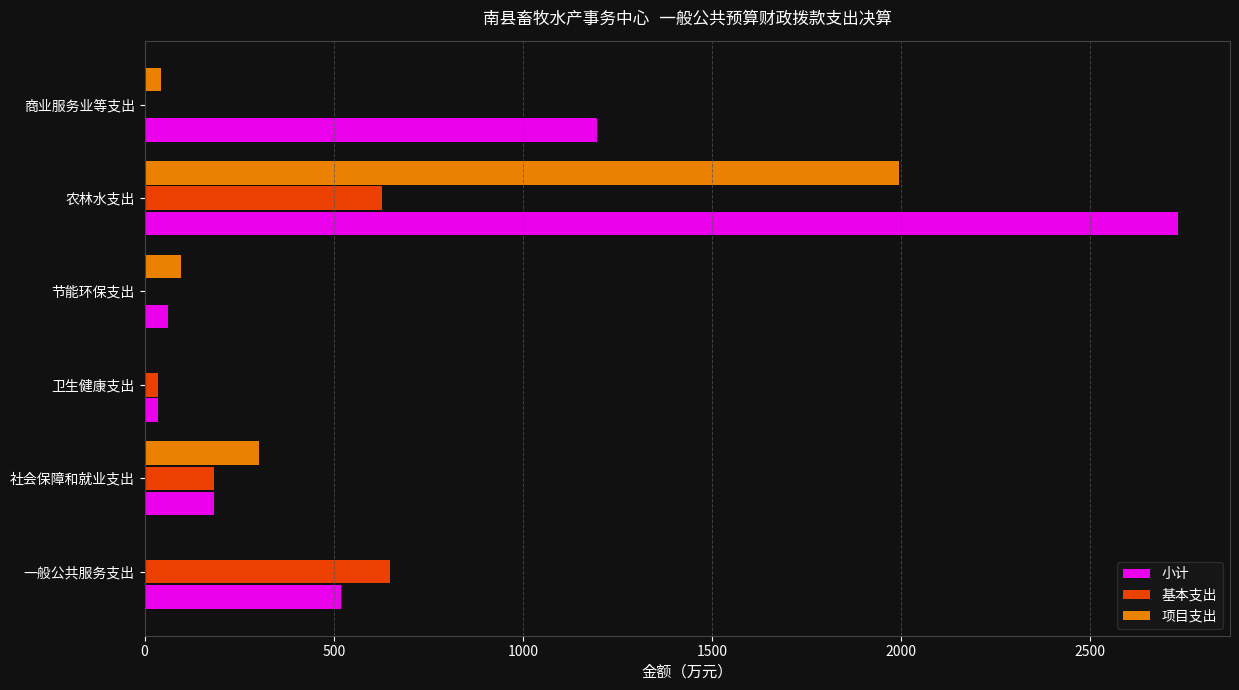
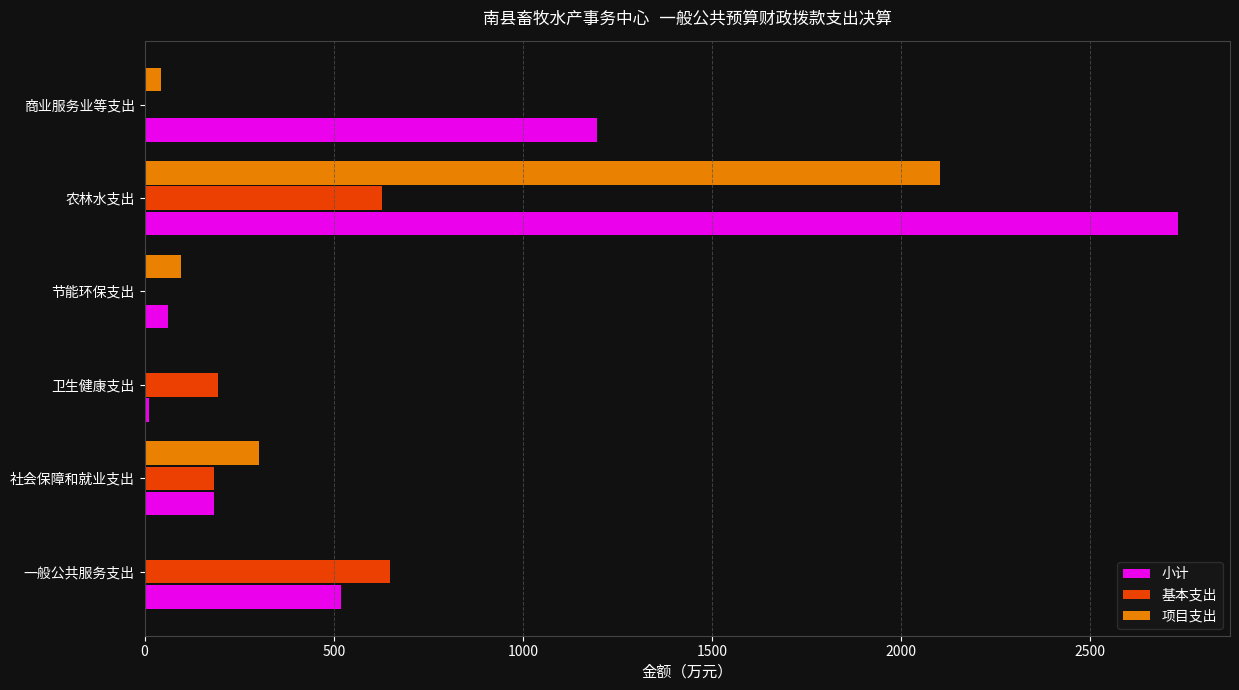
项目支出, 农林水支出: 1990 -> 2100
基本支出, 卫生健康支出: 40 -> 190
小计, 卫生健康支出: 40 -> 10
